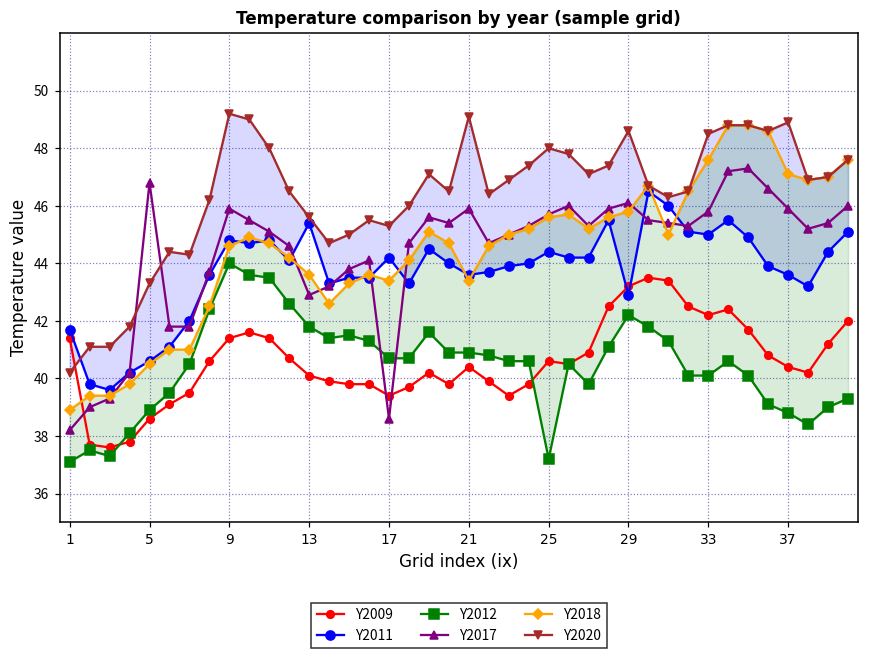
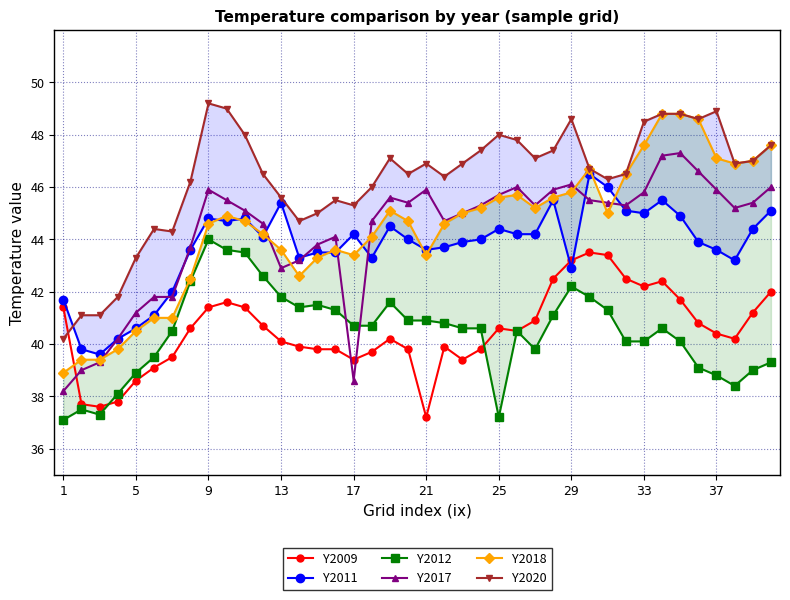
Y2017, 5: 46.8 -> 41.2
Y2009, 21: 40.4 -> 37.2
Y2020, 21: 49.1 -> 46.9
